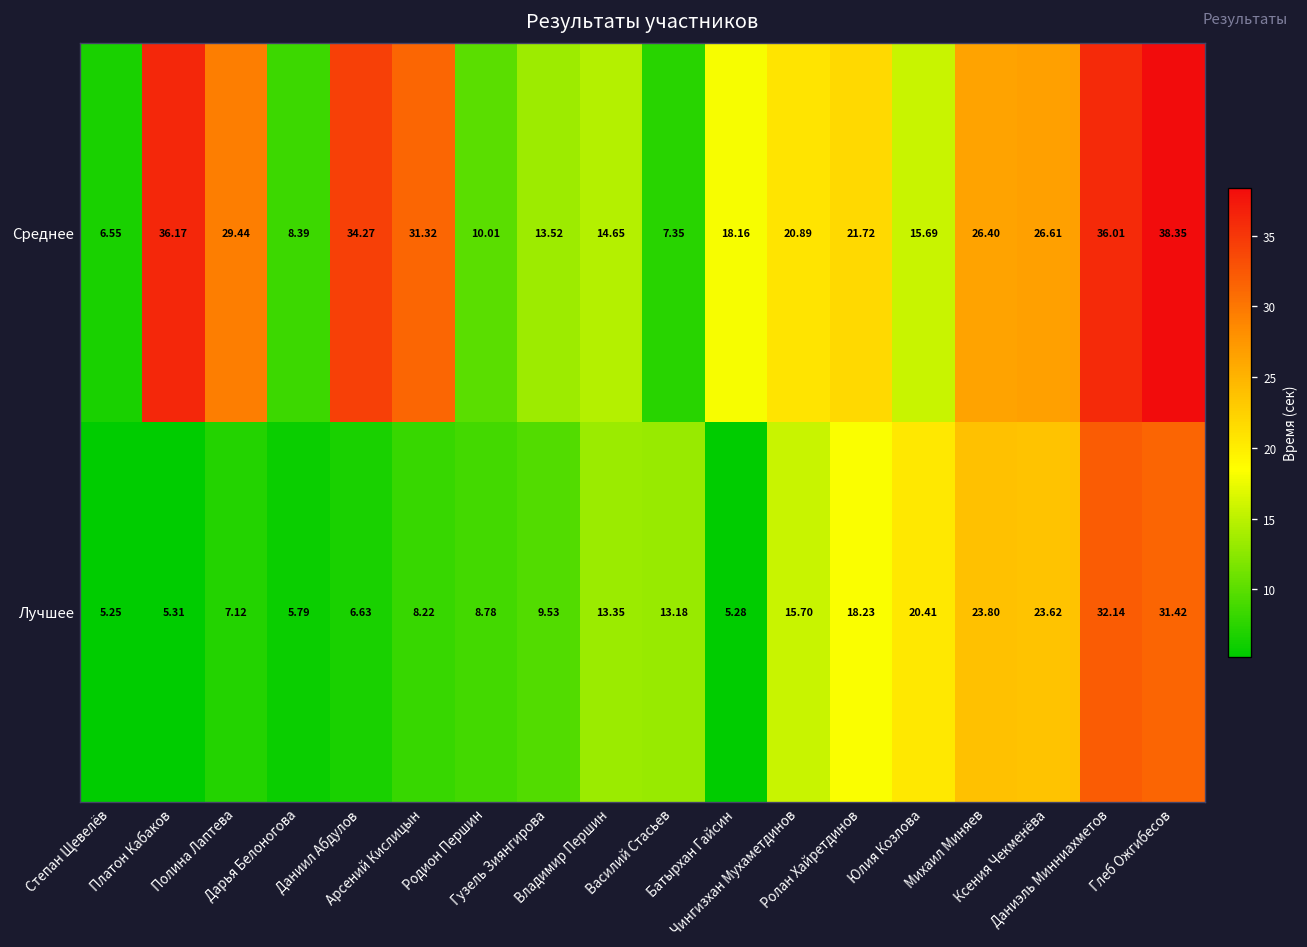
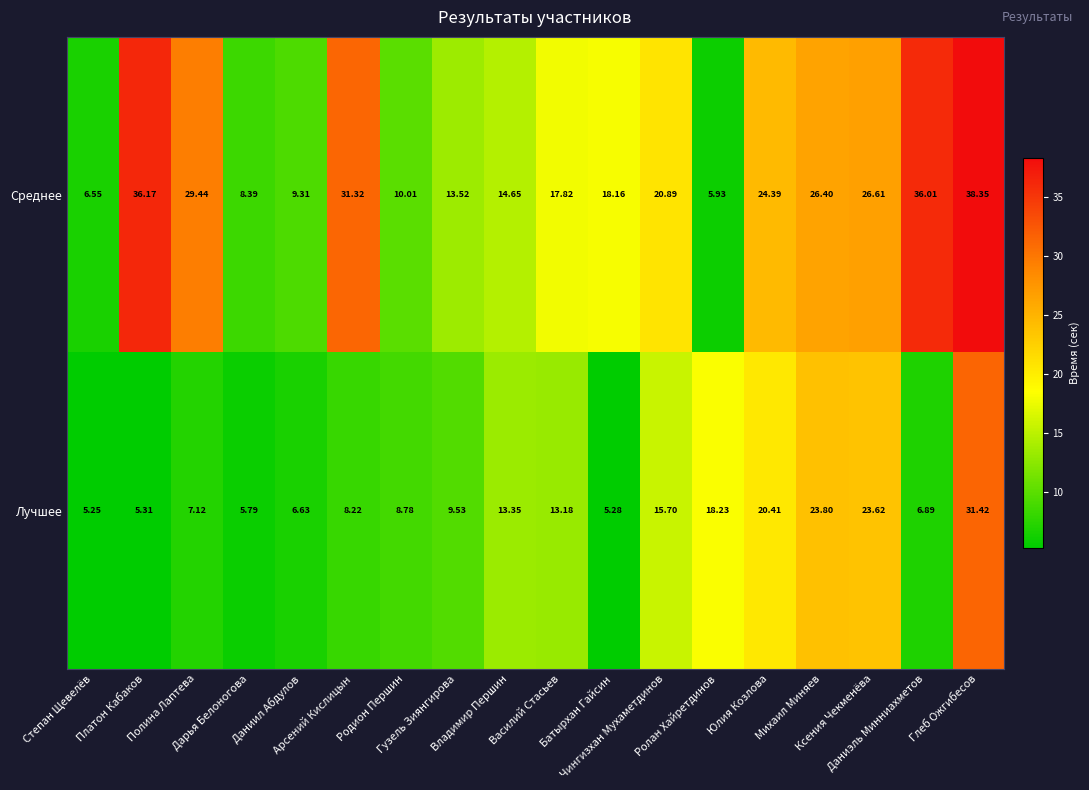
Среднее, Даниил Абдулов: 34.27 -> 9.31
Среднее, Василий Стасьев: 7.35 -> 17.82
Среднее, Ролан Хайретдинов: 21.72 -> 5.93
Среднее, Юлия Козлова: 15.69 -> 24.39
Лучшее, Даниэль Минниахметов: 32.14 -> 6.89
